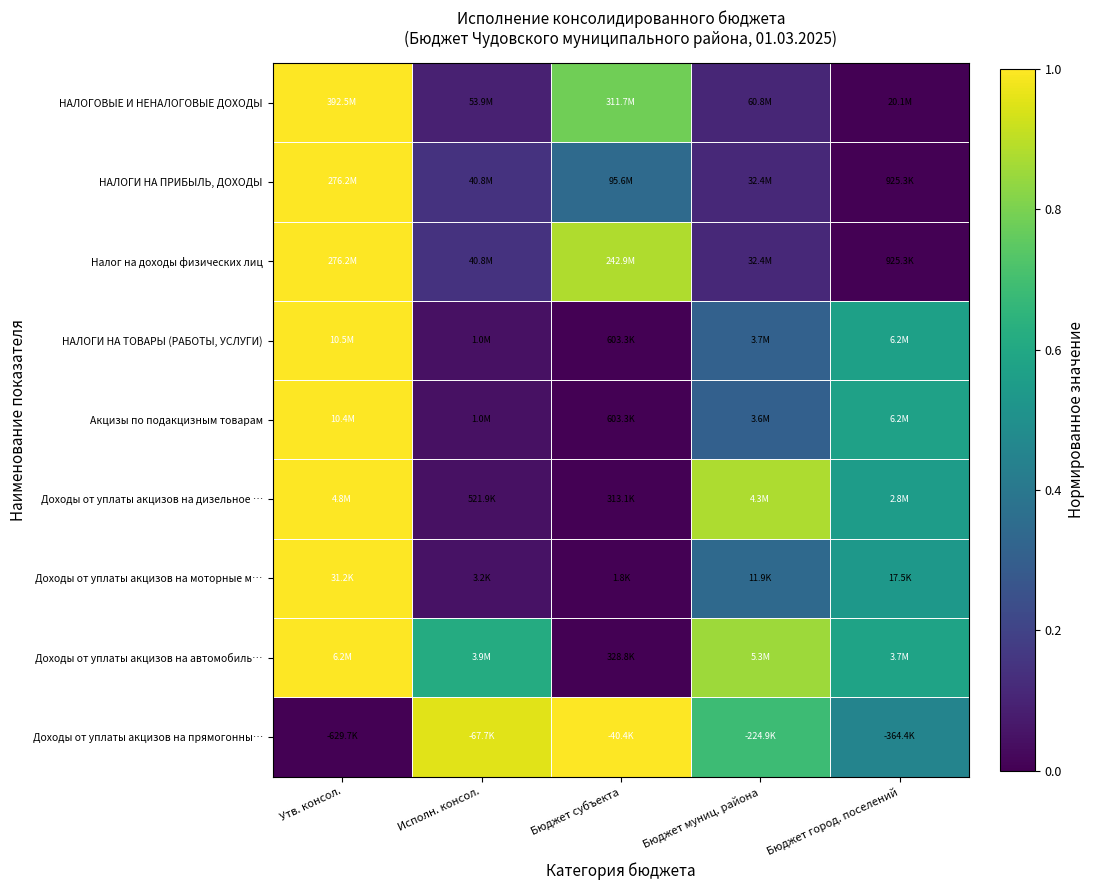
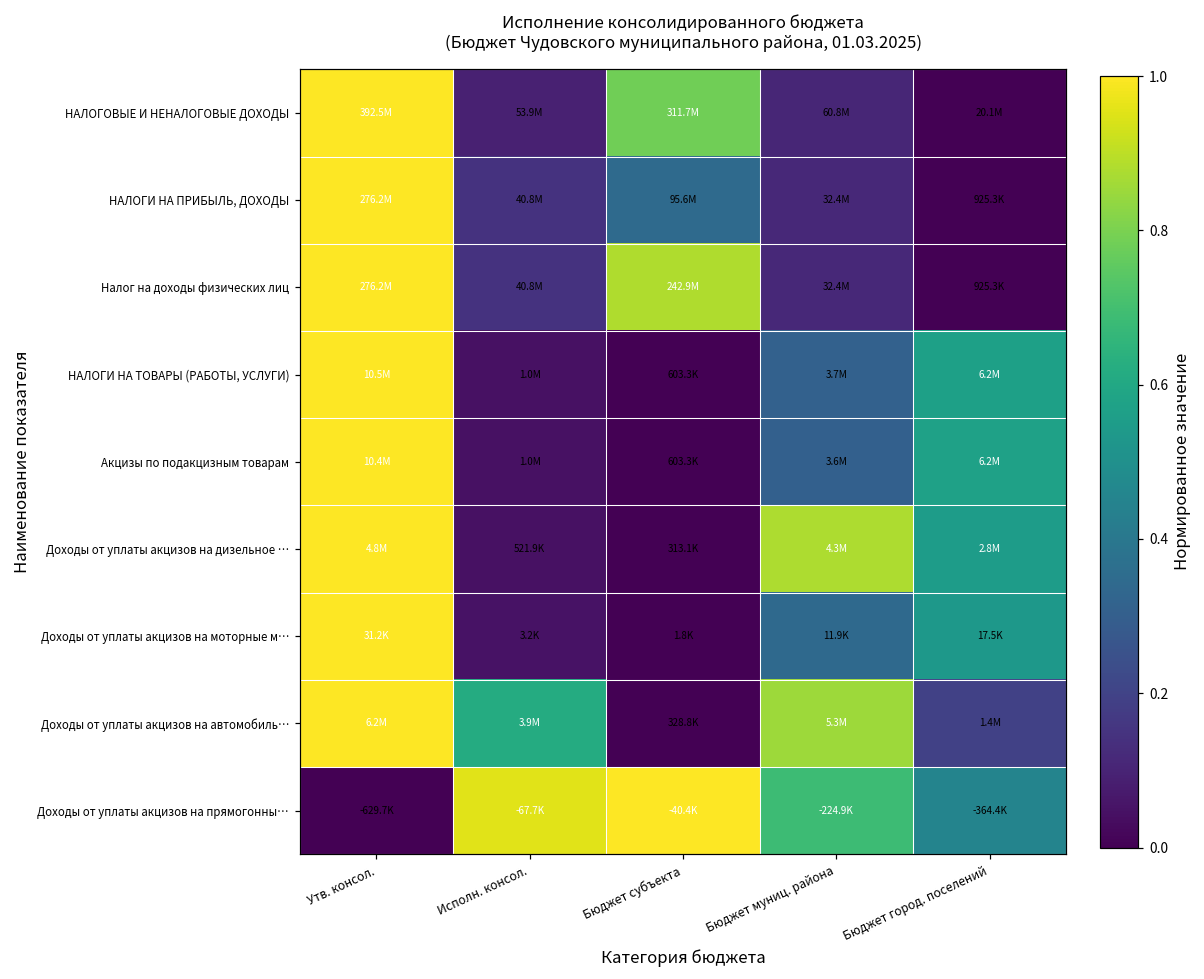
Доходы от уплаты акцизов на автомобиль…, Бюджет город. поселений: 3.7M -> 1.4M
